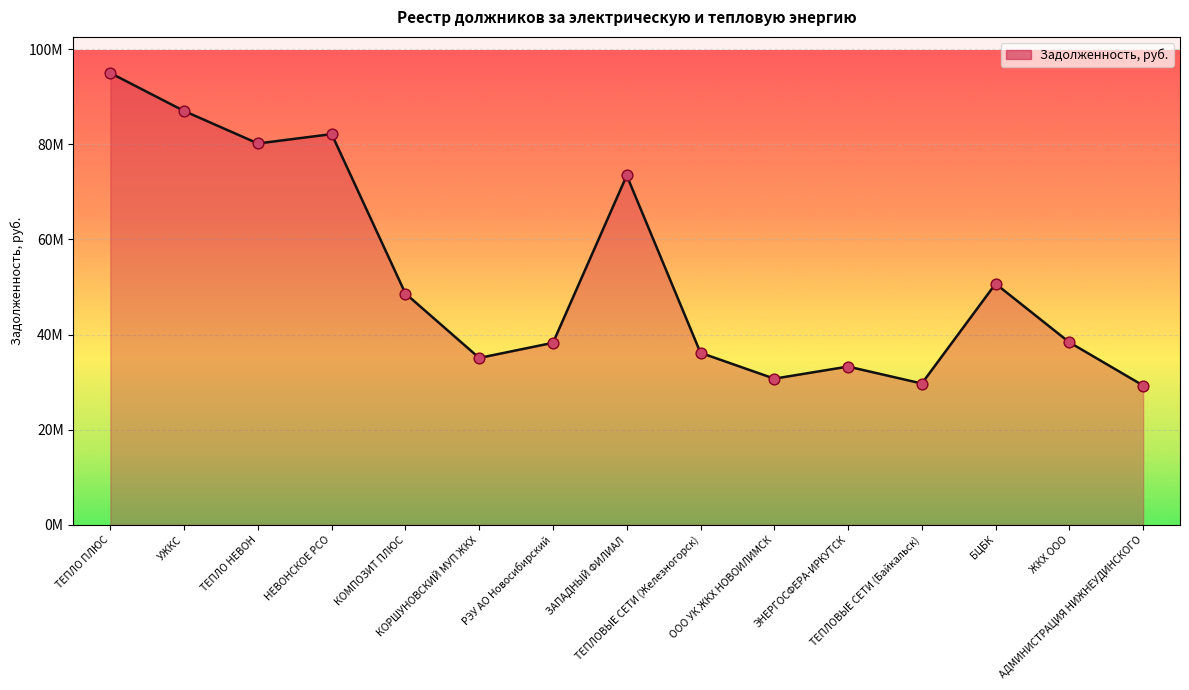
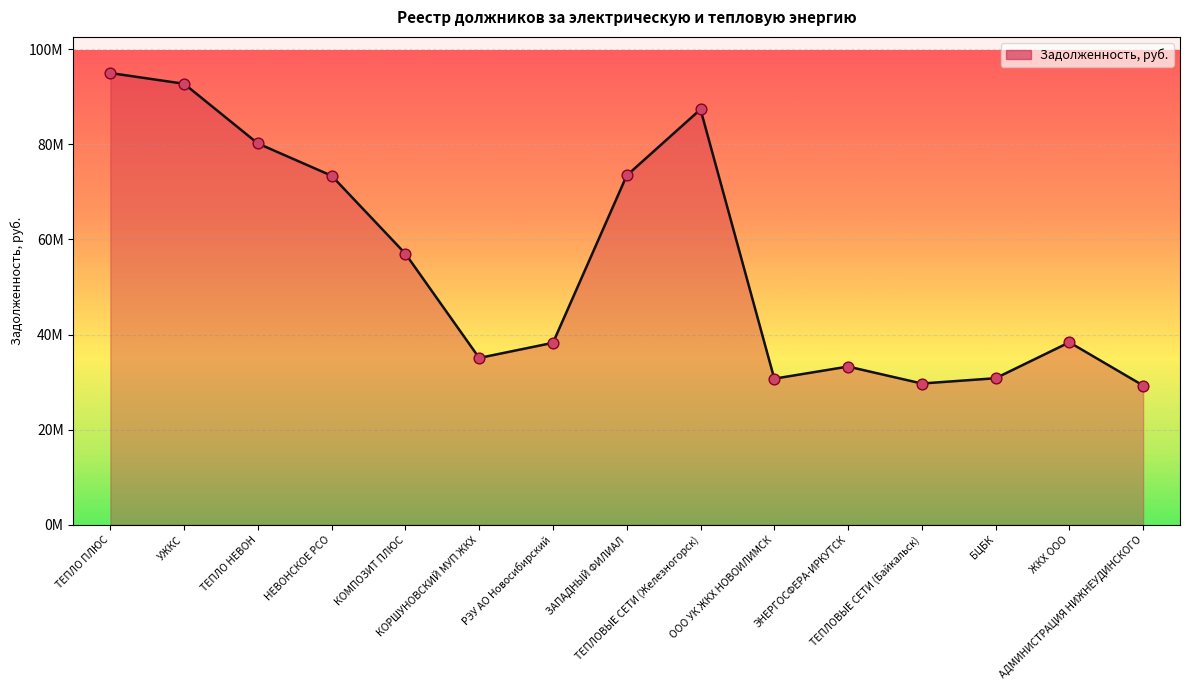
УЖКС: 87000000 -> 93000000
НЕВОНСКОЕ РСО: 82000000 -> 73000000
КОМПОЗИТ ПЛЮС: 49000000 -> 57000000
ТЕПЛОВЫЕ СЕТИ (Железногорск): 36000000 -> 87000000
БЦБК: 51000000 -> 31000000
